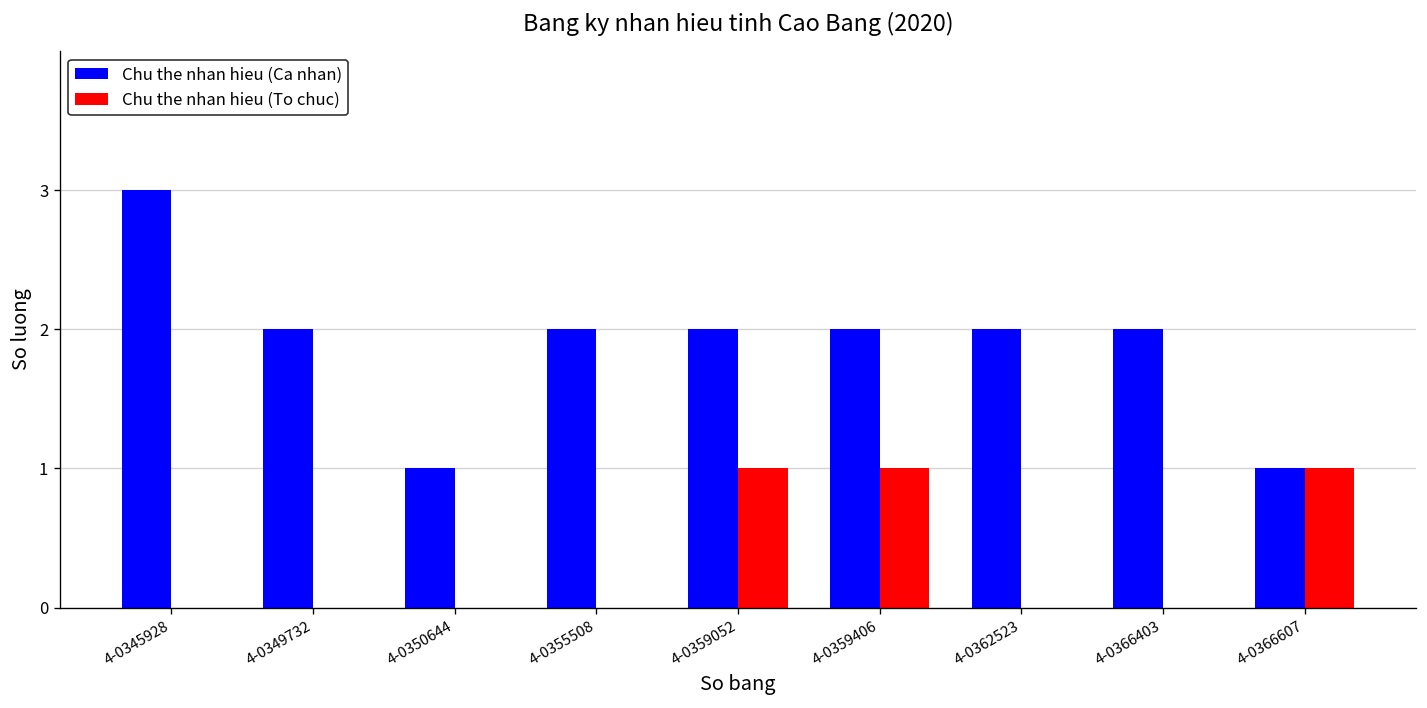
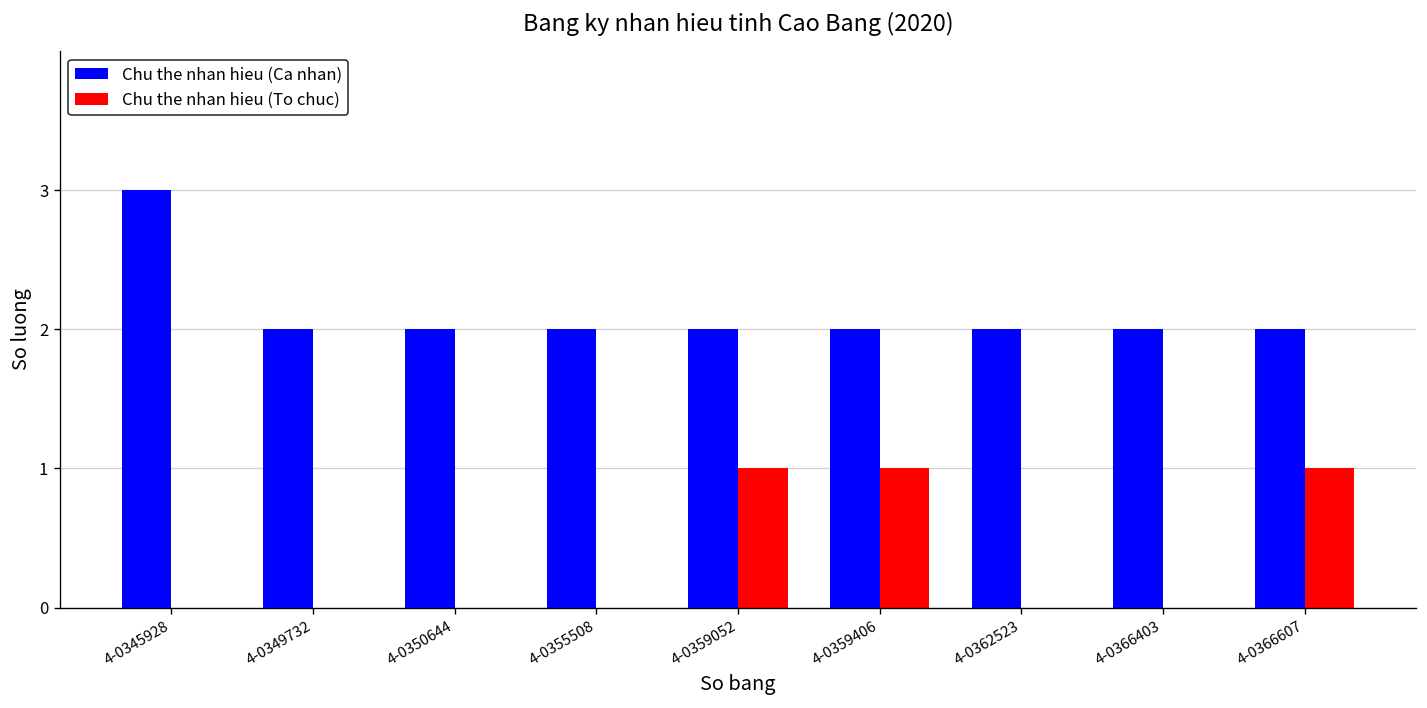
Chu the nhan hieu (Ca nhan), 4-0350644: 1 -> 2
Chu the nhan hieu (Ca nhan), 4-0366607: 1 -> 2
